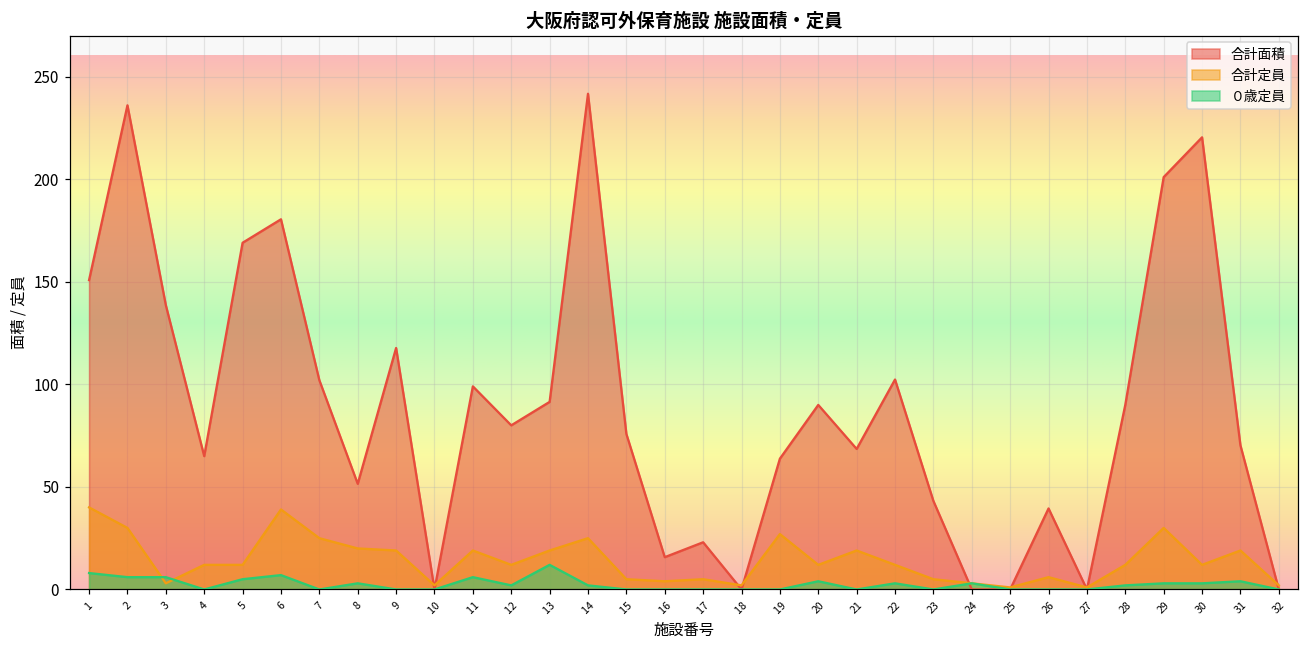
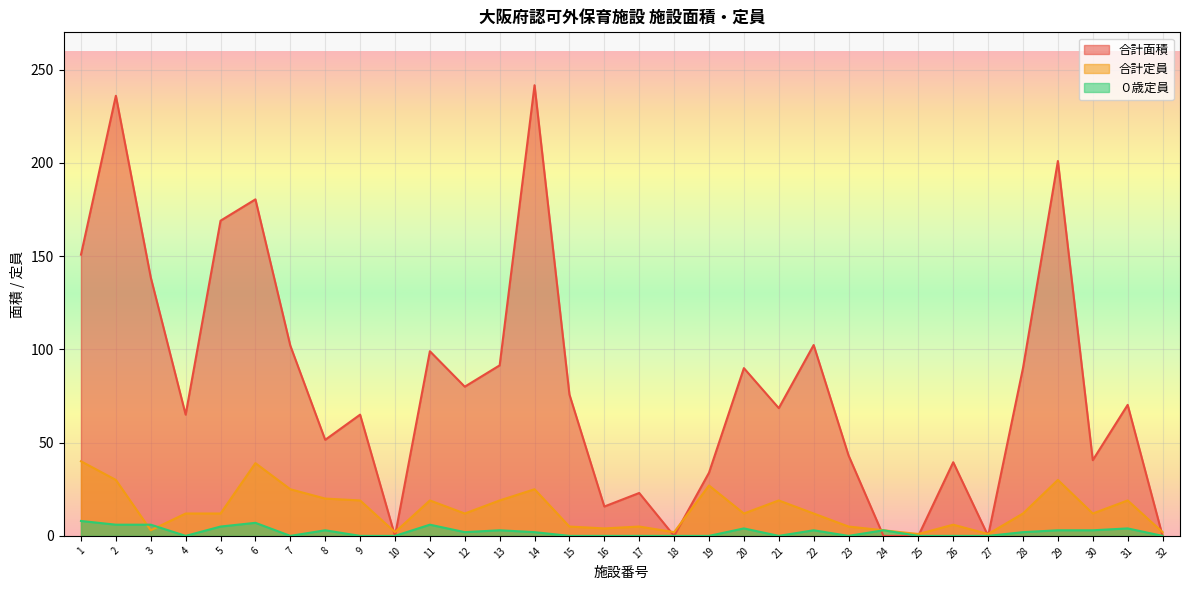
合計面積, 9: 118 -> 65
０歳定員, 13: 12 -> 3
合計面積, 19: 64 -> 34
合計面積, 30: 220 -> 41
